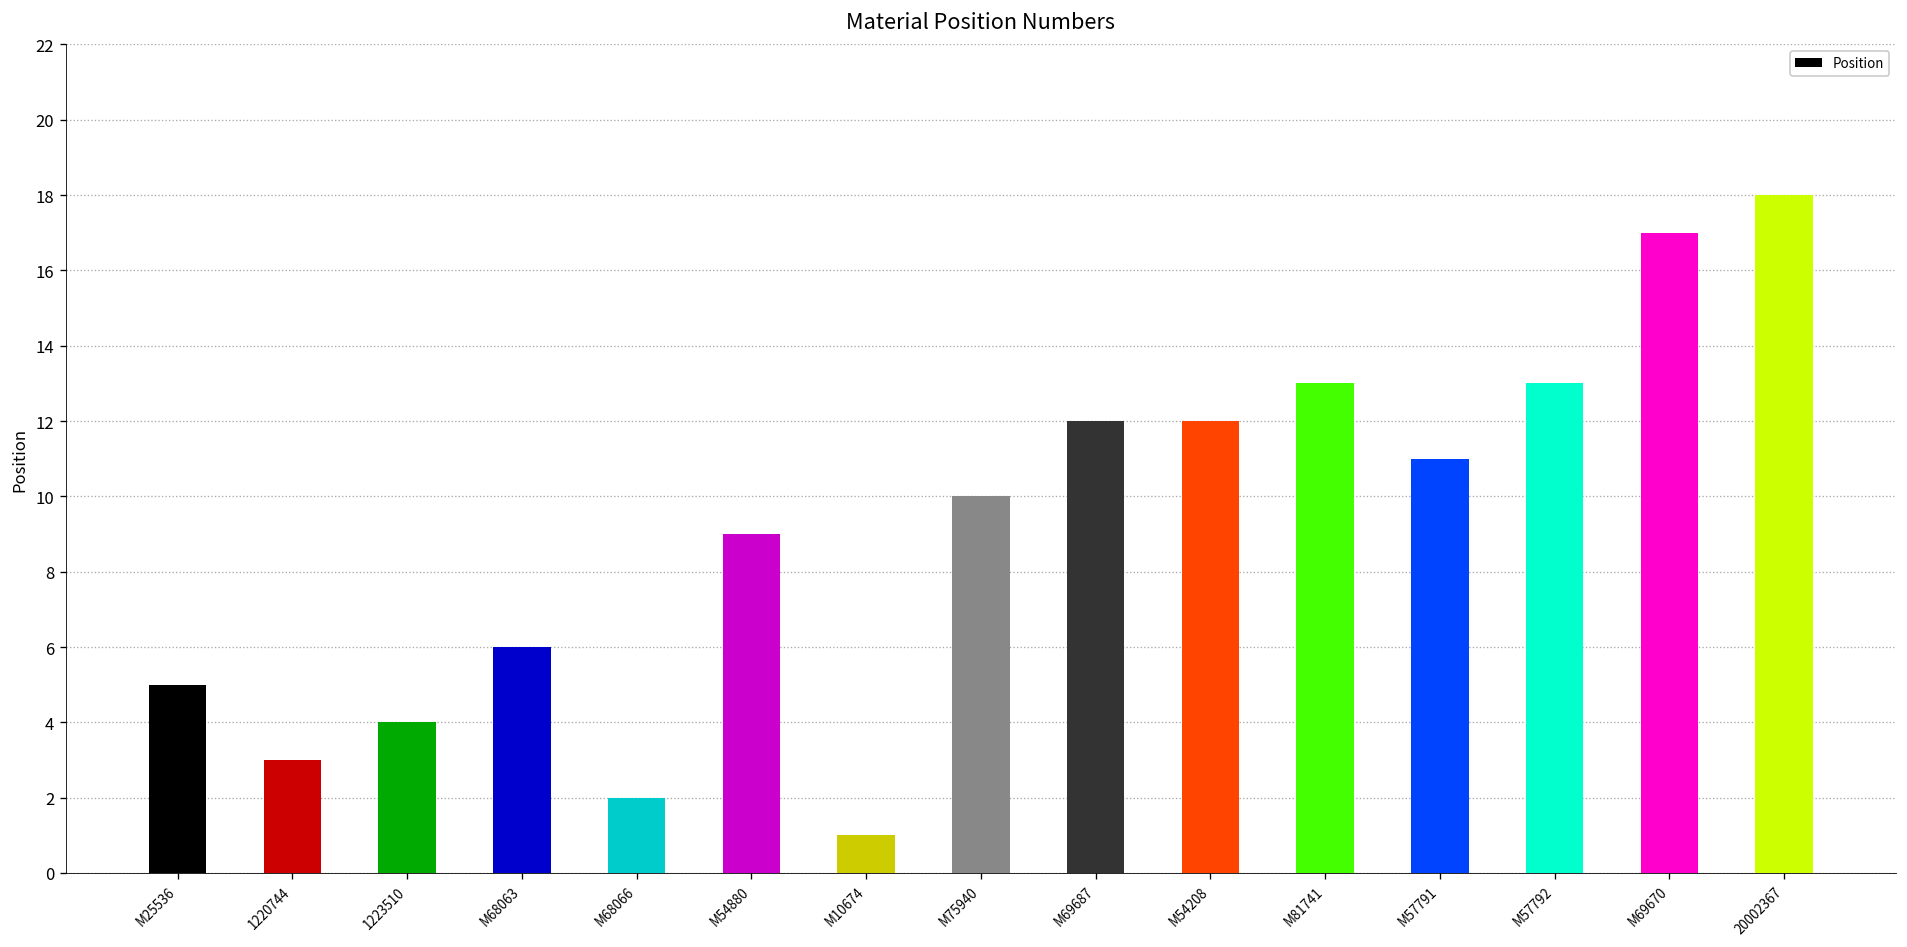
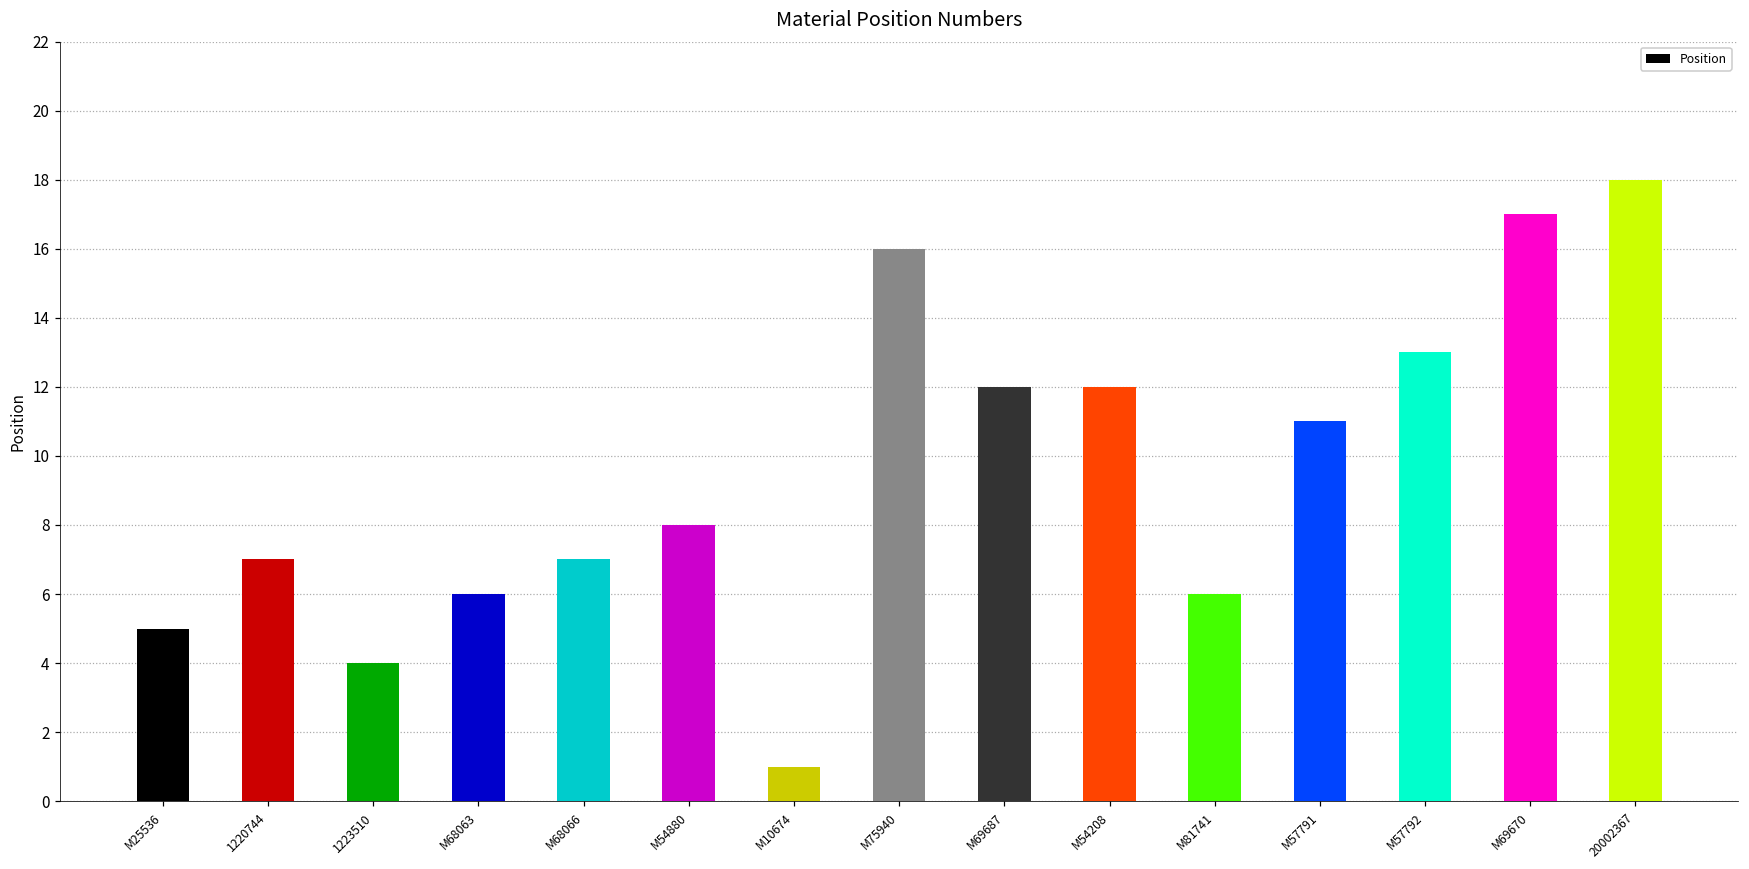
1220744: 3 -> 7
M68066: 2 -> 7
M54880: 9 -> 8
M75940: 10 -> 16
M81741: 13 -> 6
